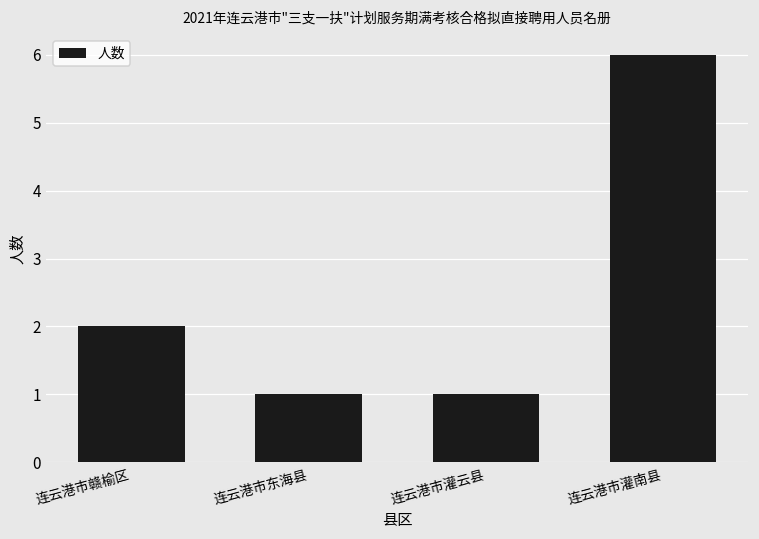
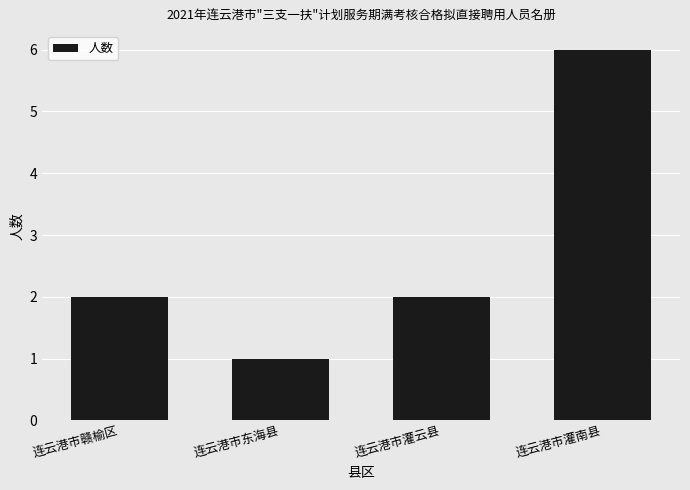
连云港市灌云县: 1 -> 2
